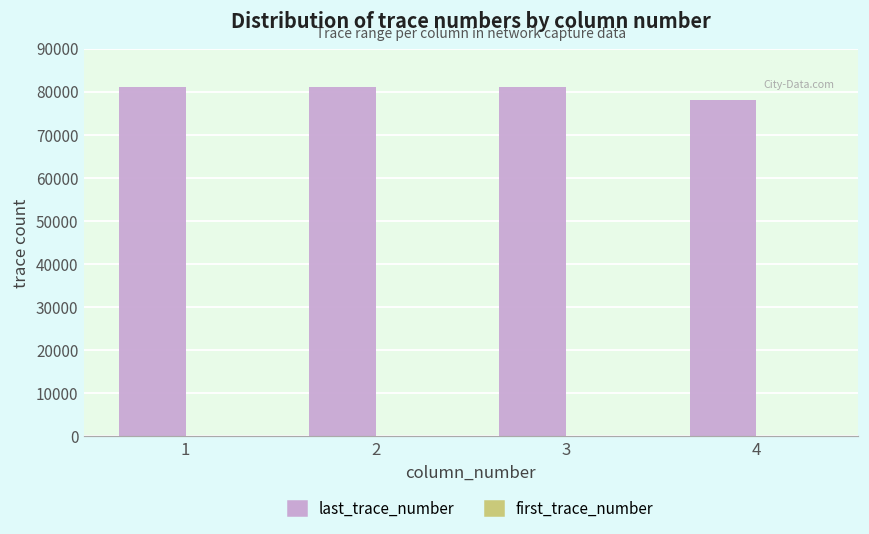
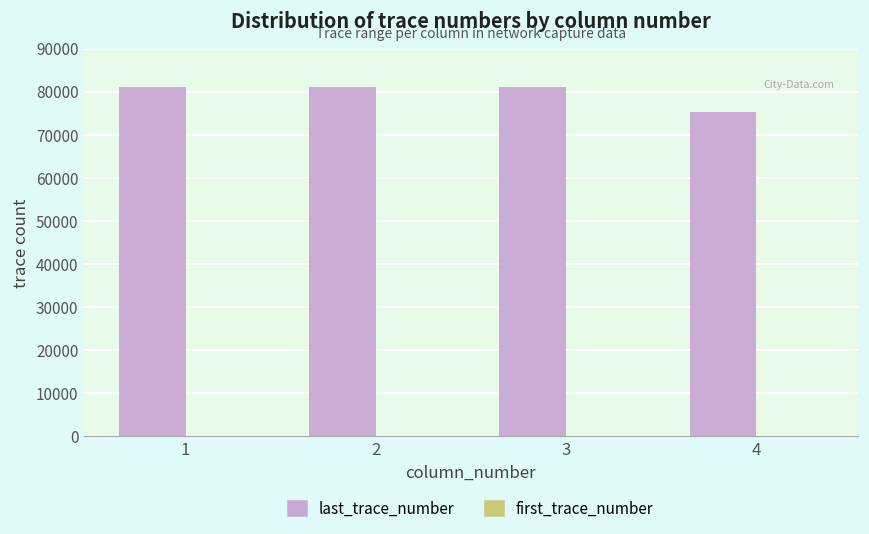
last_trace_number, 4: 78000 -> 75000
